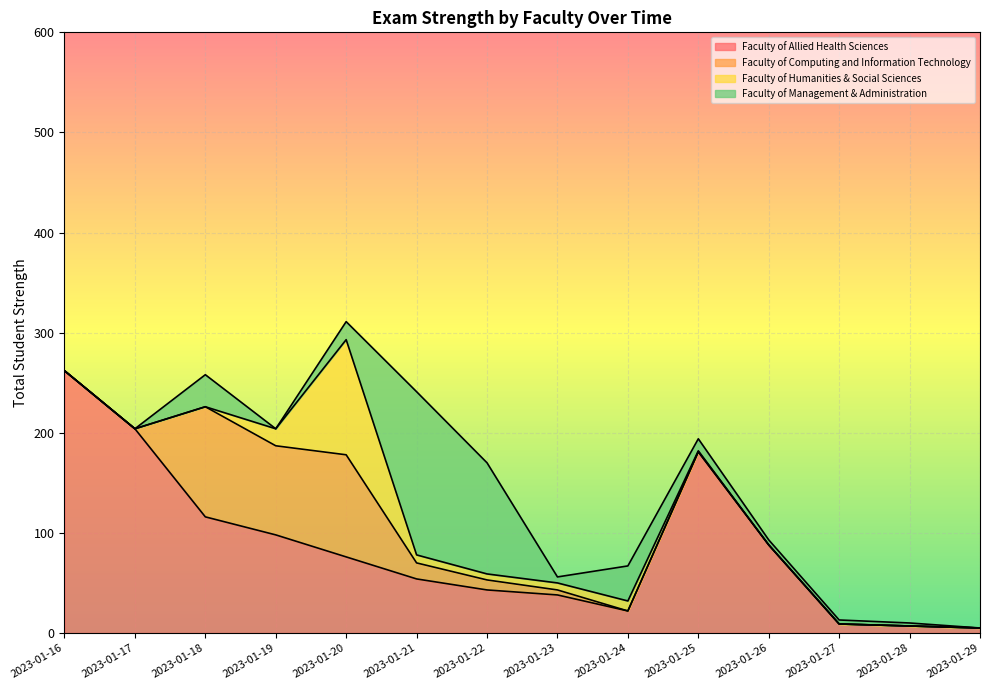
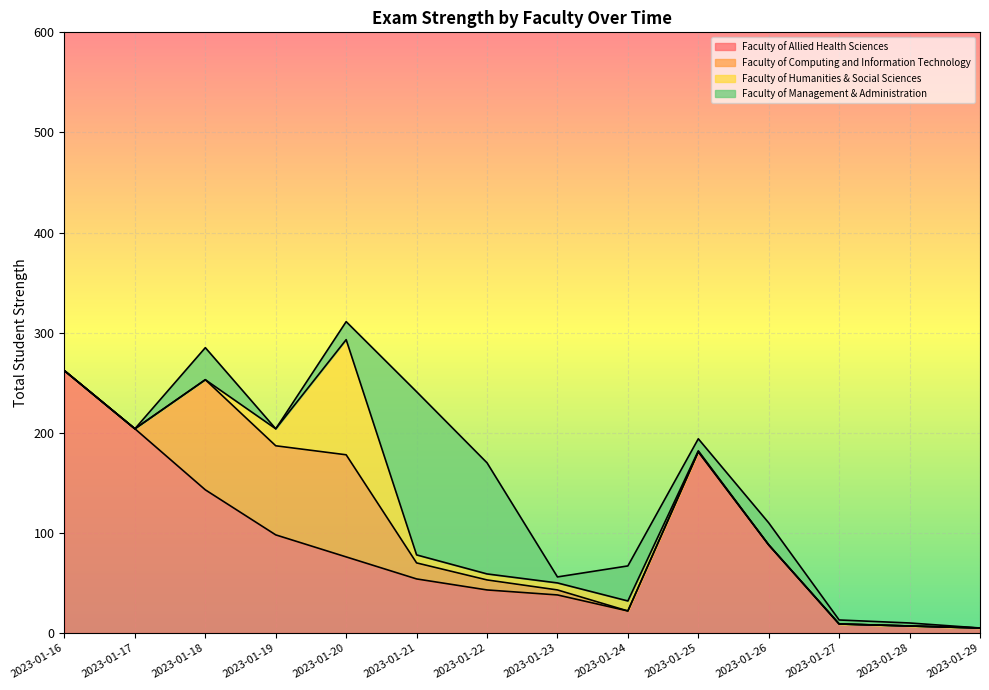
Faculty of Allied Health Sciences, 2023-01-18: 116 -> 143
Faculty of Management & Administration, 2023-01-26: 5 -> 22
